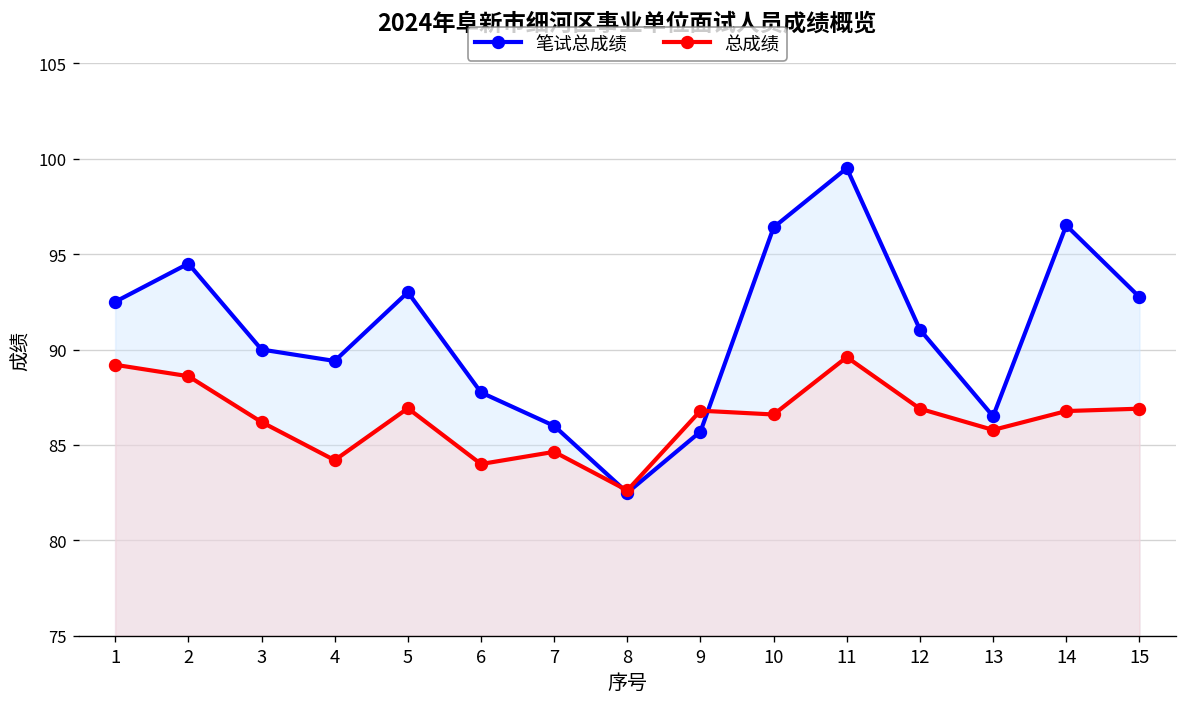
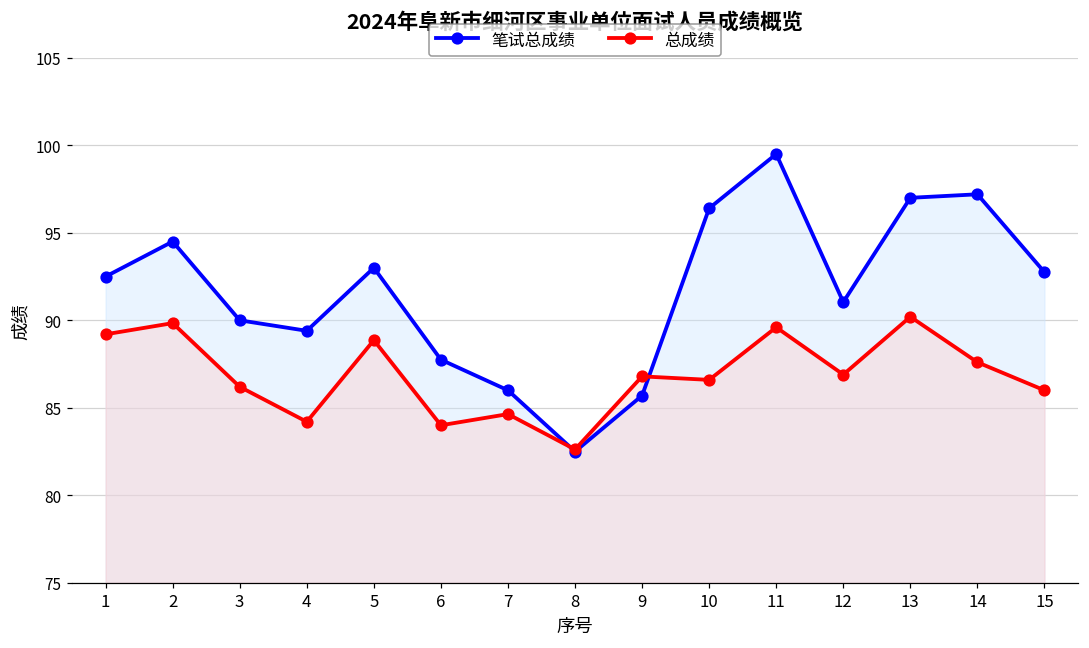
总成绩, 2: 88.6 -> 89.8
总成绩, 5: 86.9 -> 88.9
笔试总成绩, 13: 86.5 -> 97.0
总成绩, 13: 85.8 -> 90.2
笔试总成绩, 14: 96.5 -> 97.2
总成绩, 14: 86.8 -> 87.6
总成绩, 15: 86.9 -> 86.0
